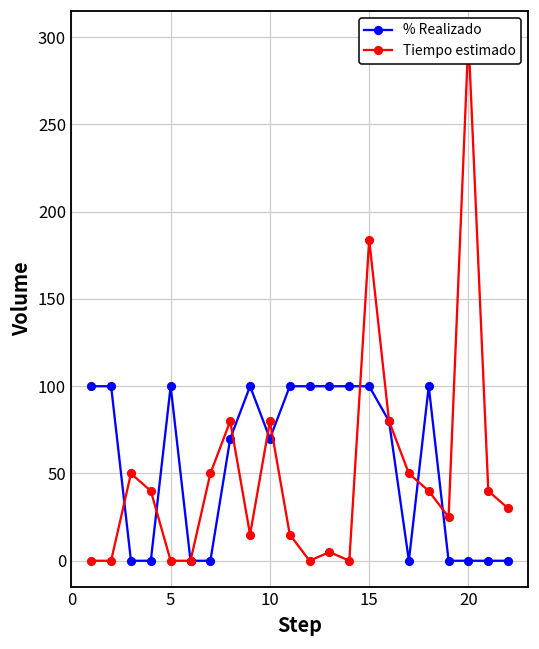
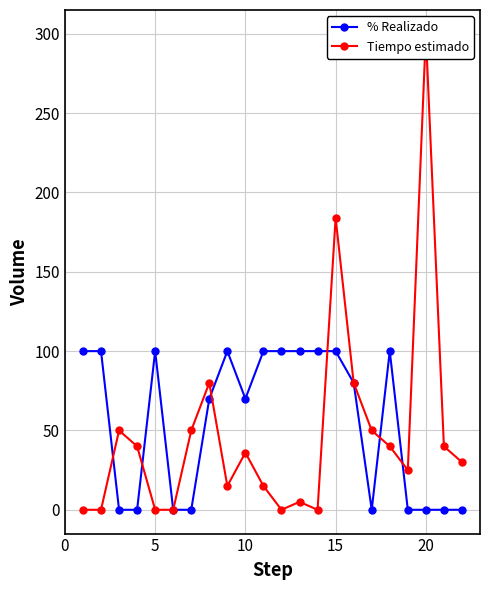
Tiempo estimado, 10: 80 -> 36
